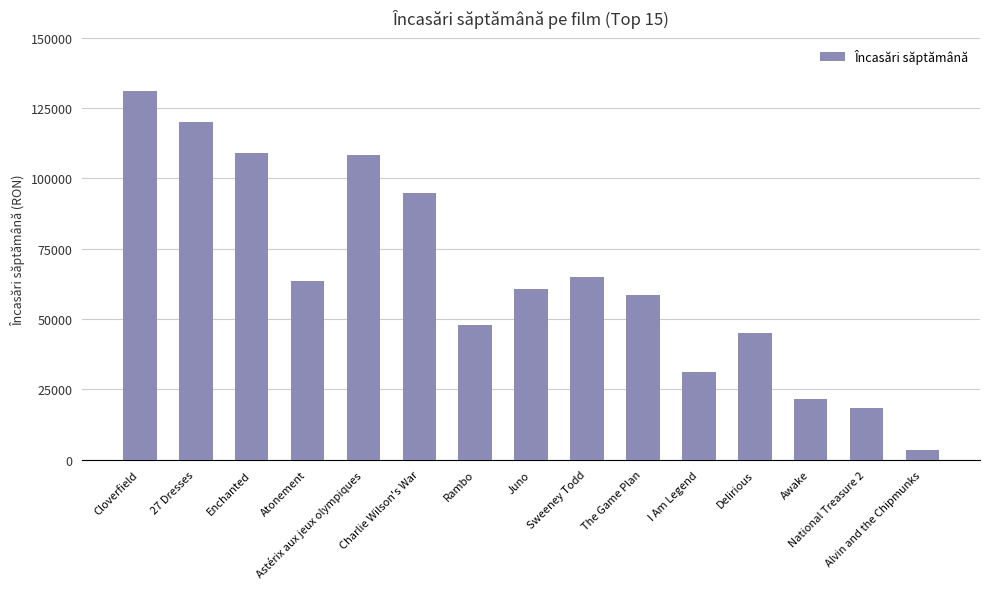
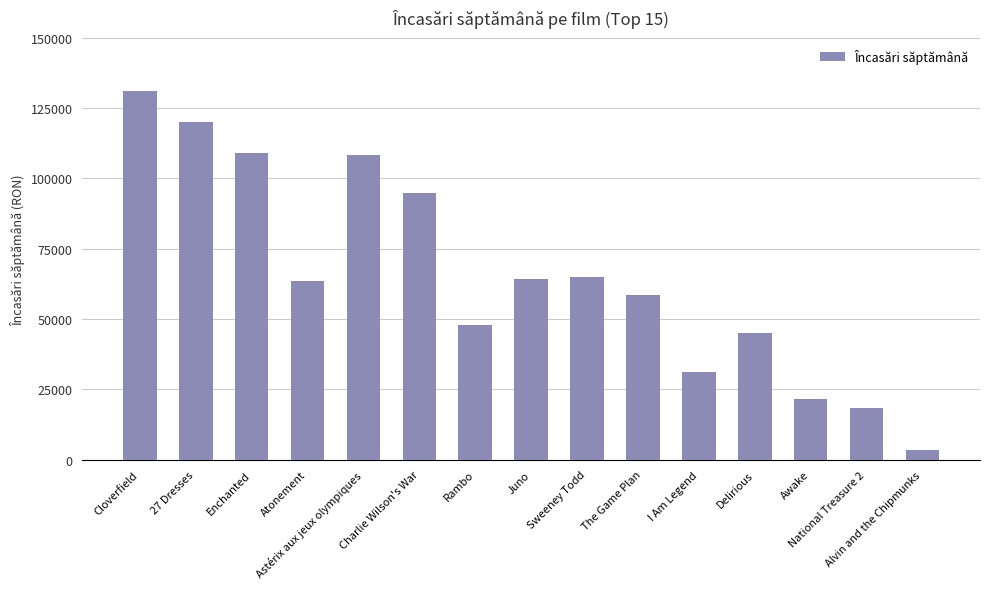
Juno: 61000 -> 64000
